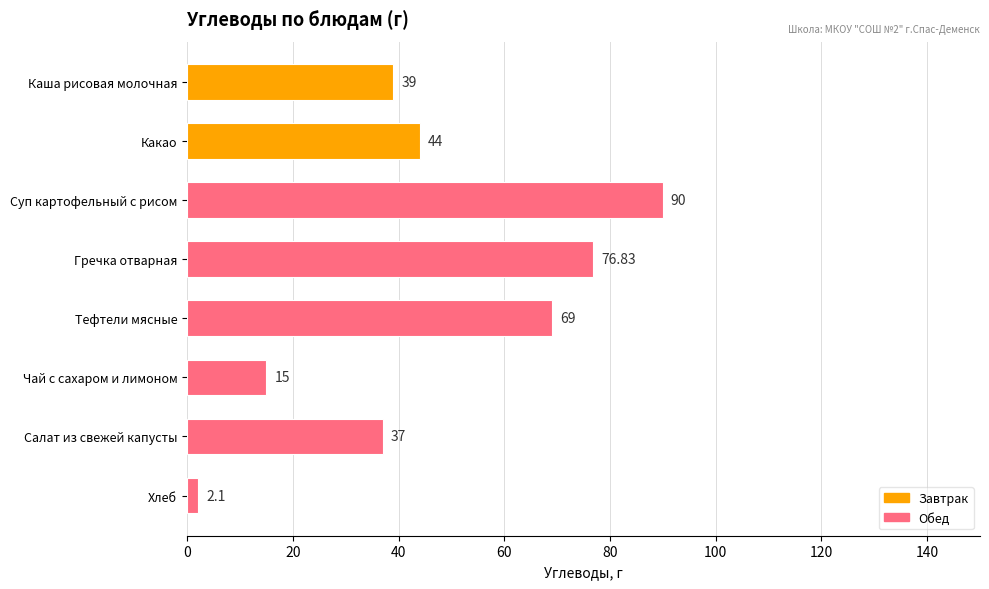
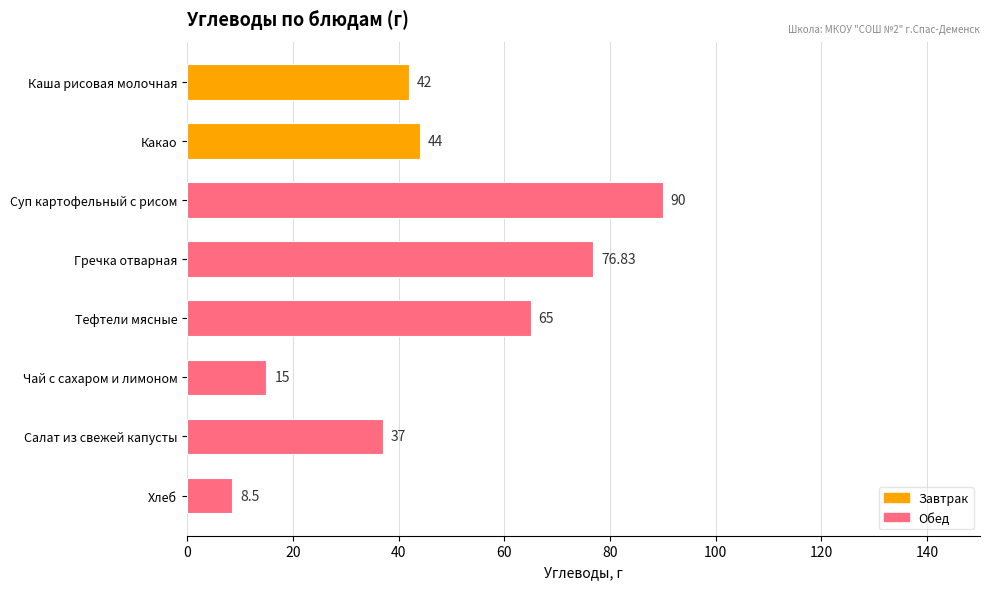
Каша рисовая молочная: 39 -> 42
Тефтели мясные: 69 -> 65
Хлеб: 2.1 -> 8.5
